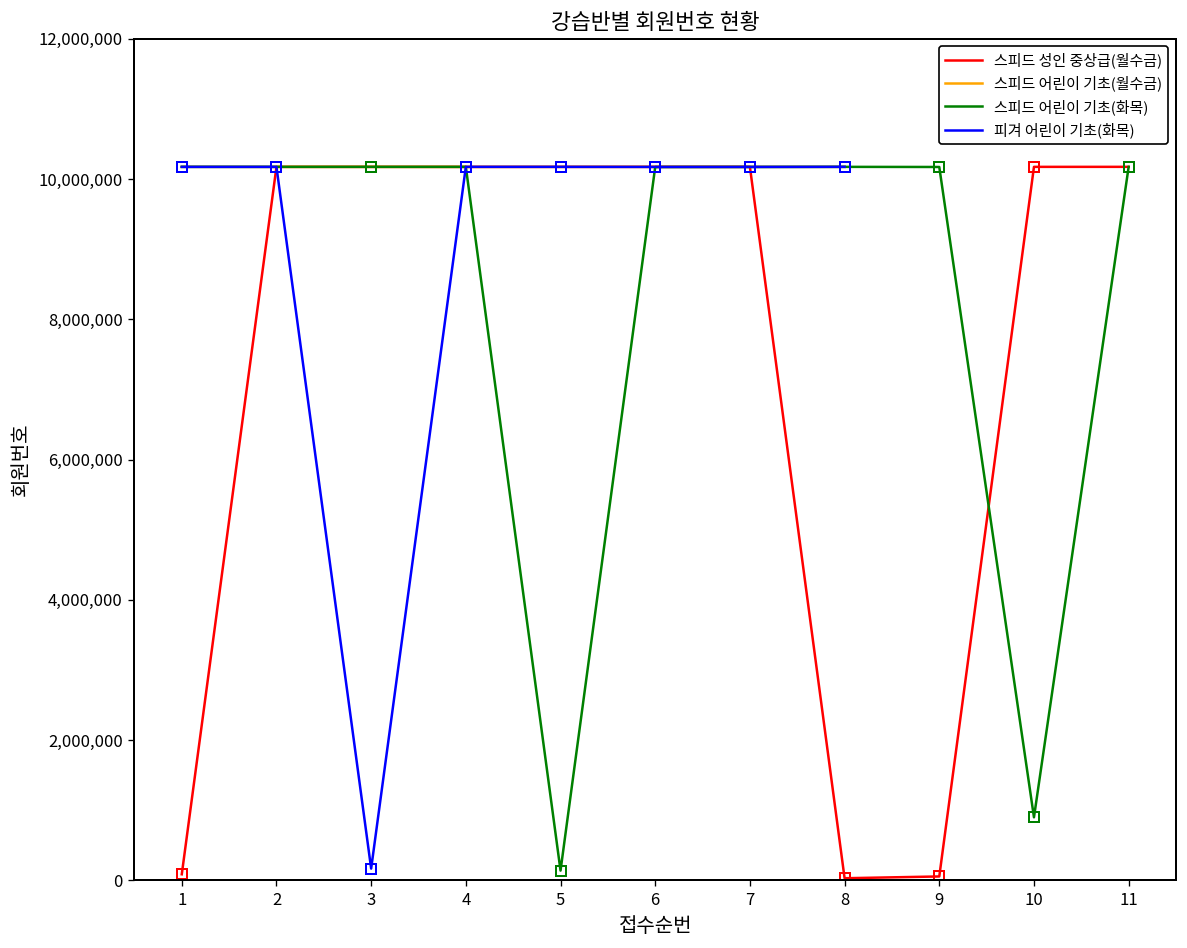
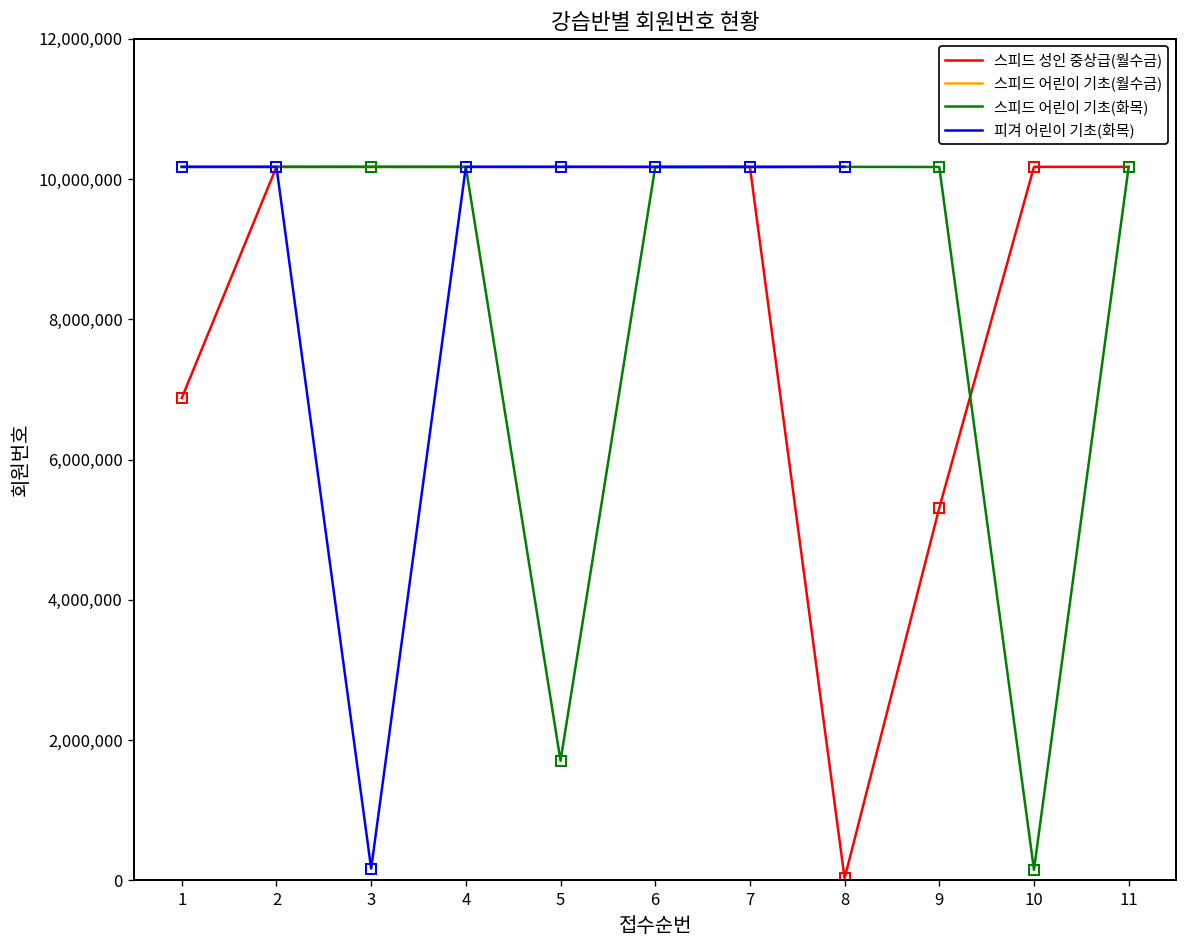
스피드 성인 중상급(월수금), 1: 100,000 -> 6,900,000
스피드 어린이 기초(화목), 5: 100,000 -> 1,700,000
스피드 성인 중상급(월수금), 9: 100,000 -> 5,300,000
스피드 어린이 기초(화목), 10: 900,000 -> 200,000
